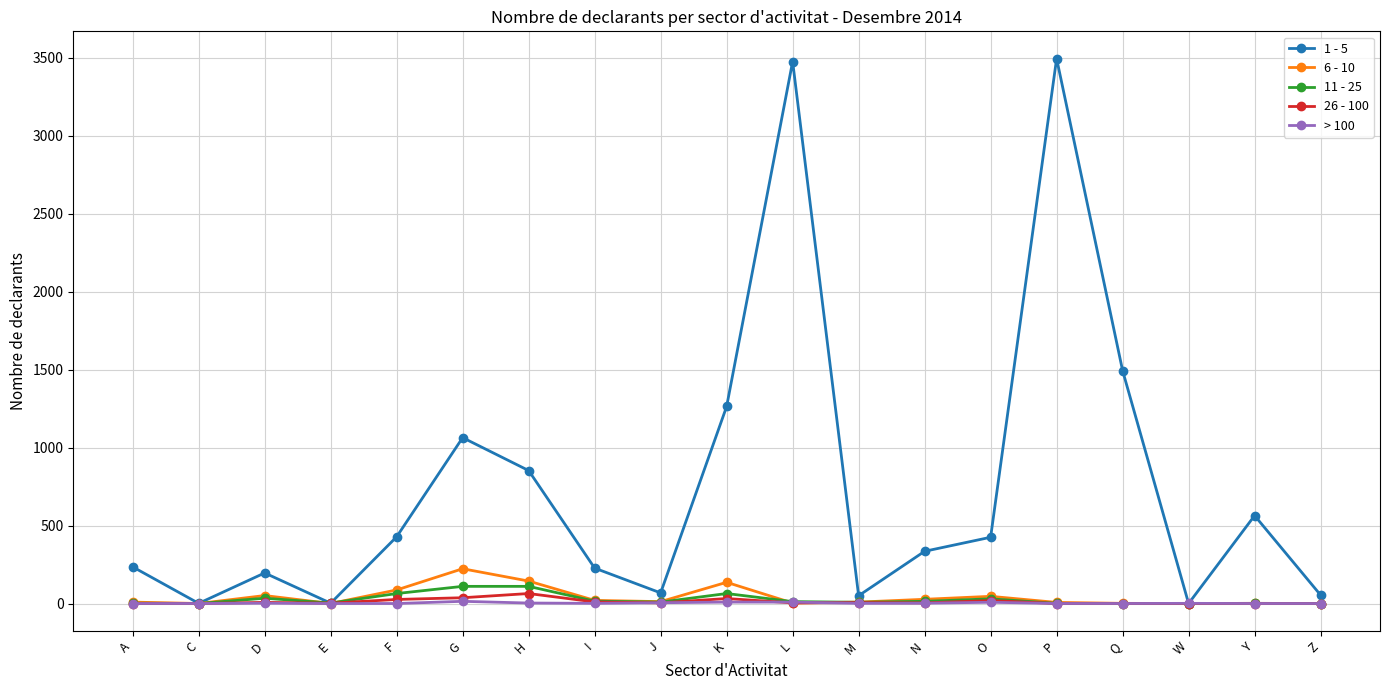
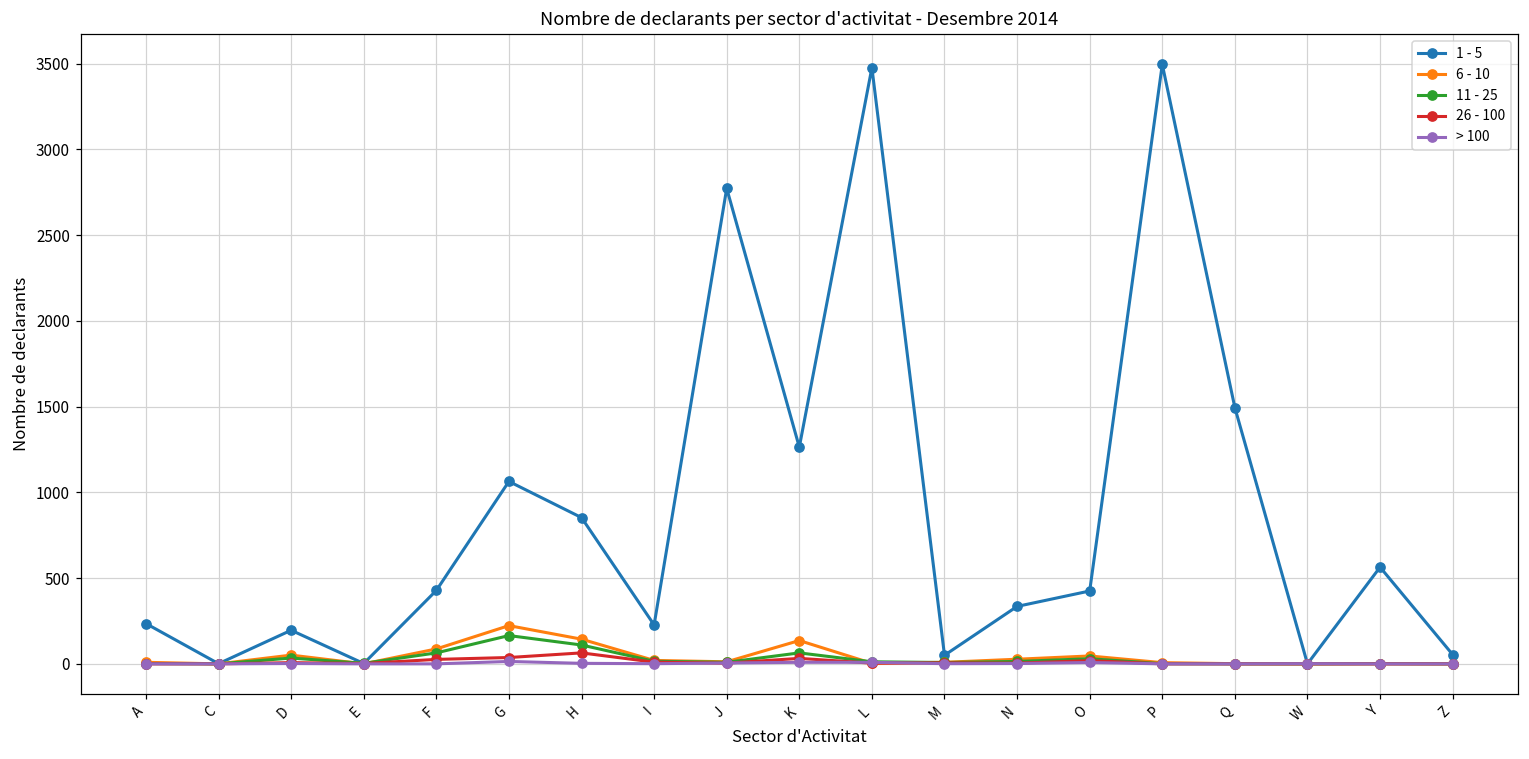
11 - 25, G: 110 -> 170
1 - 5, J: 70 -> 2770
